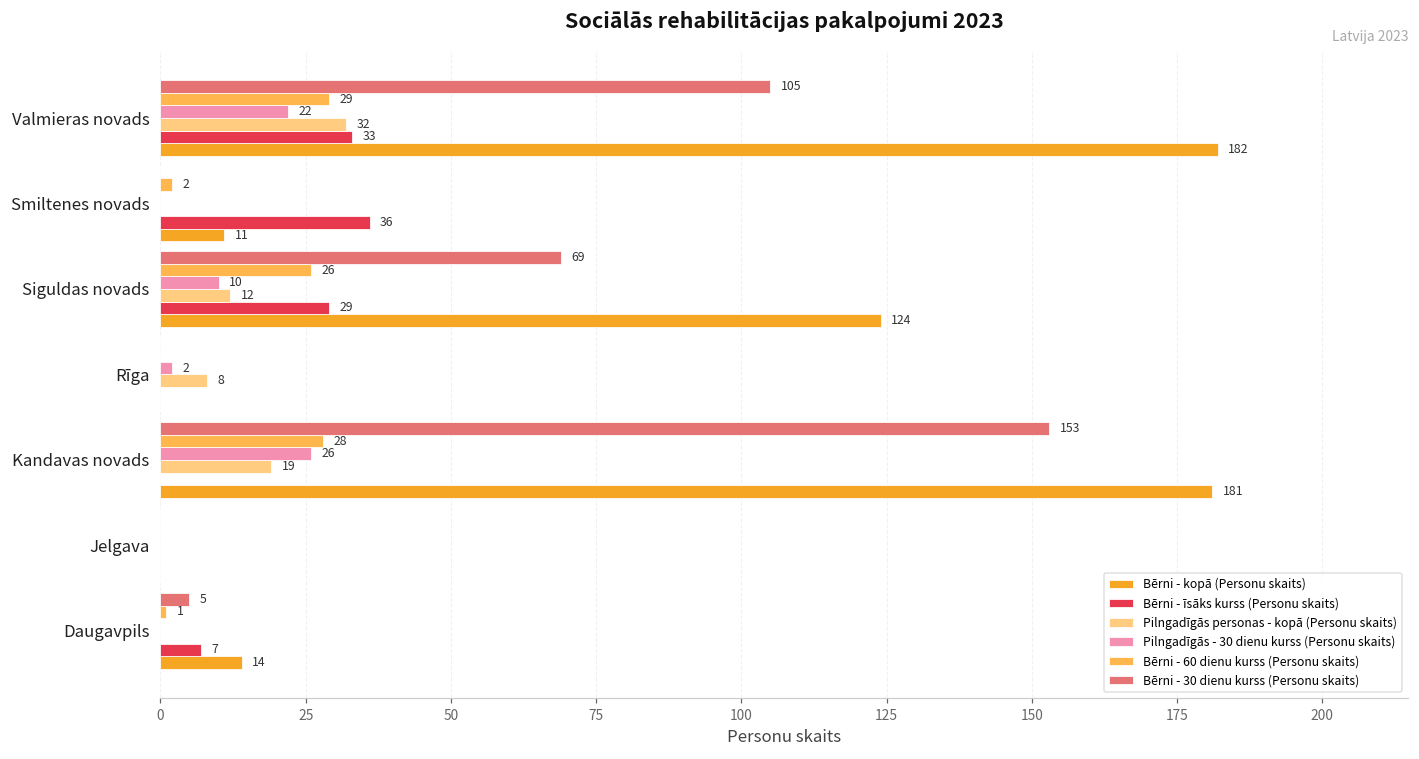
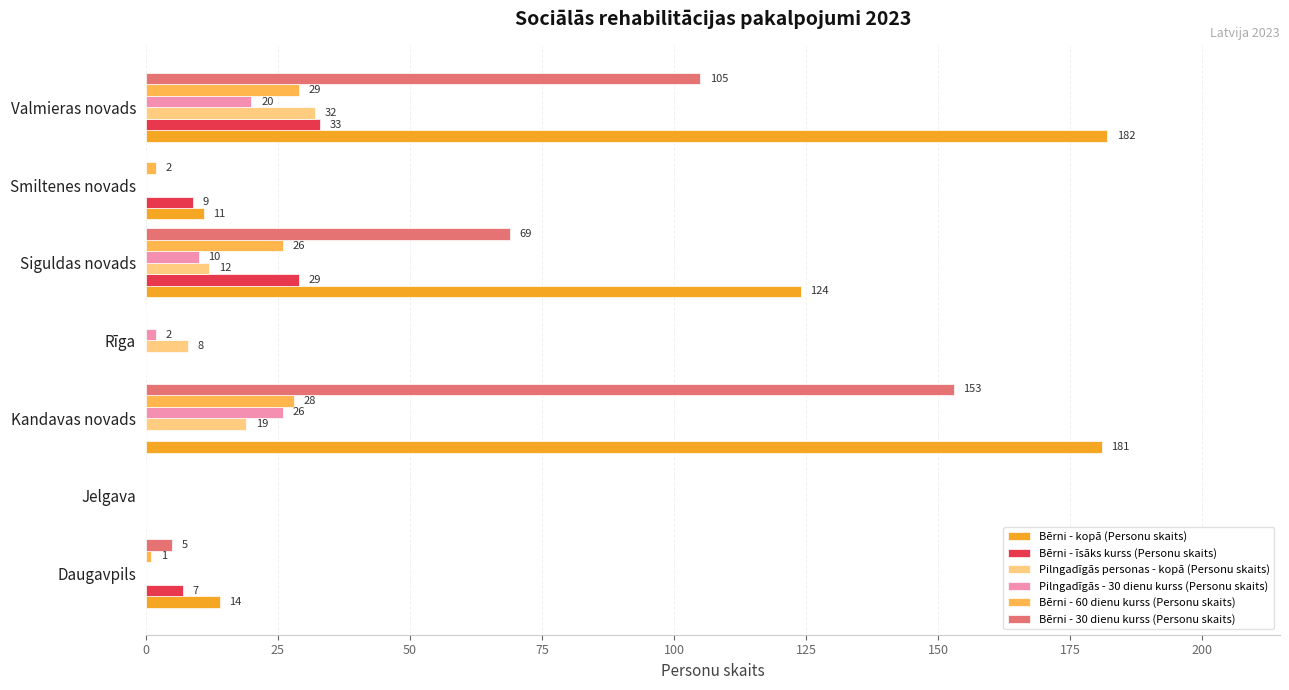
Pilngadīgās - 30 dienu kurss (Personu skaits), Valmieras novads: 22 -> 20
Bērni - īsāks kurss (Personu skaits), Smiltenes novads: 36 -> 9
